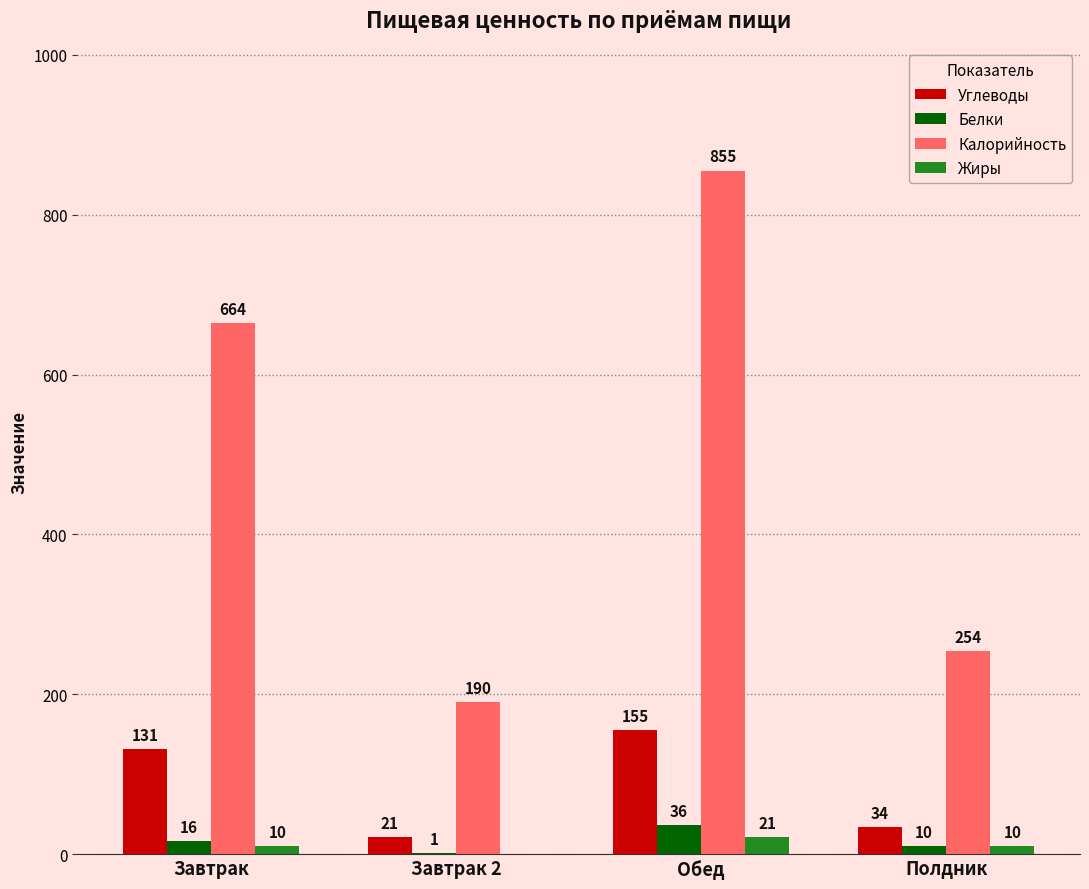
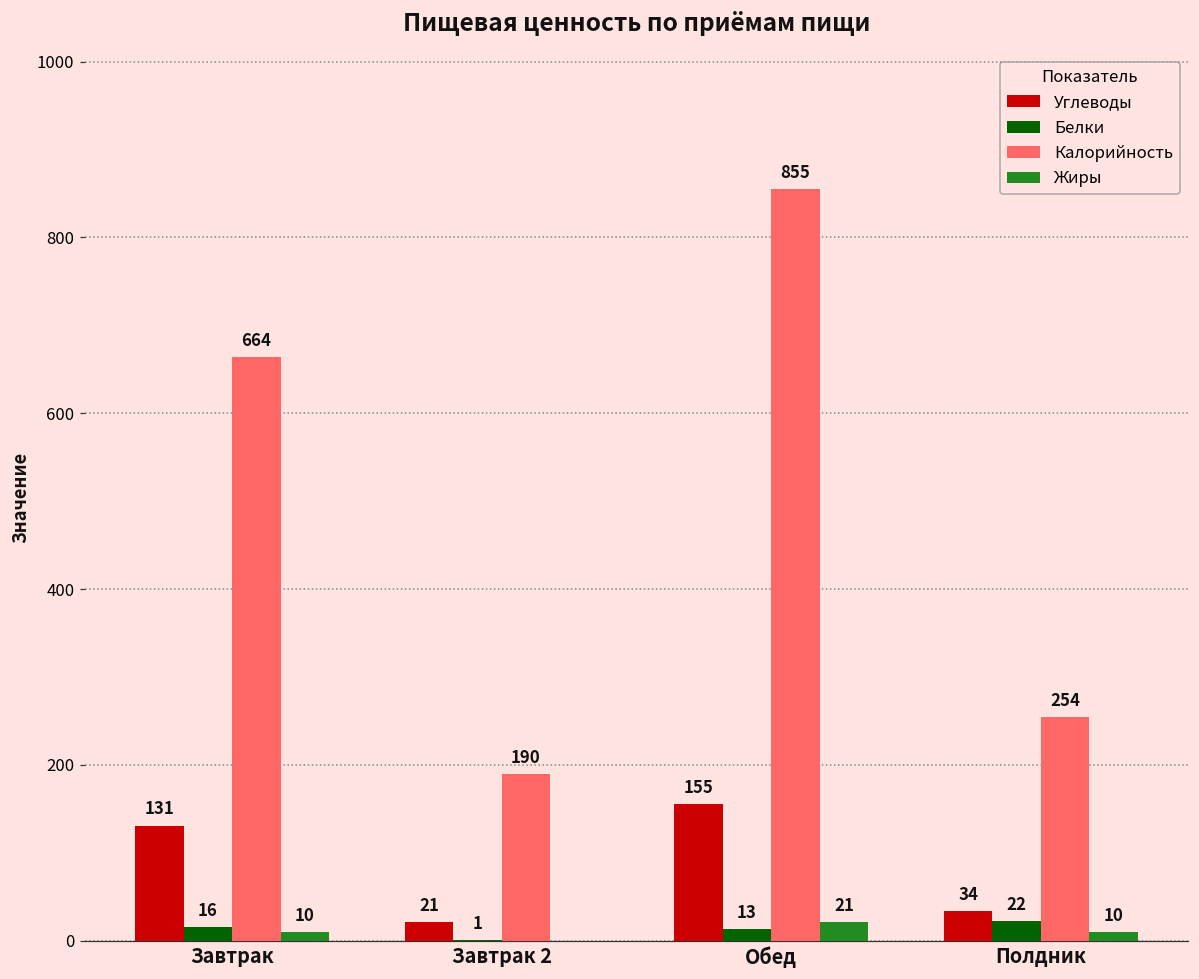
Белки, Обед: 36 -> 13
Белки, Полдник: 10 -> 22
